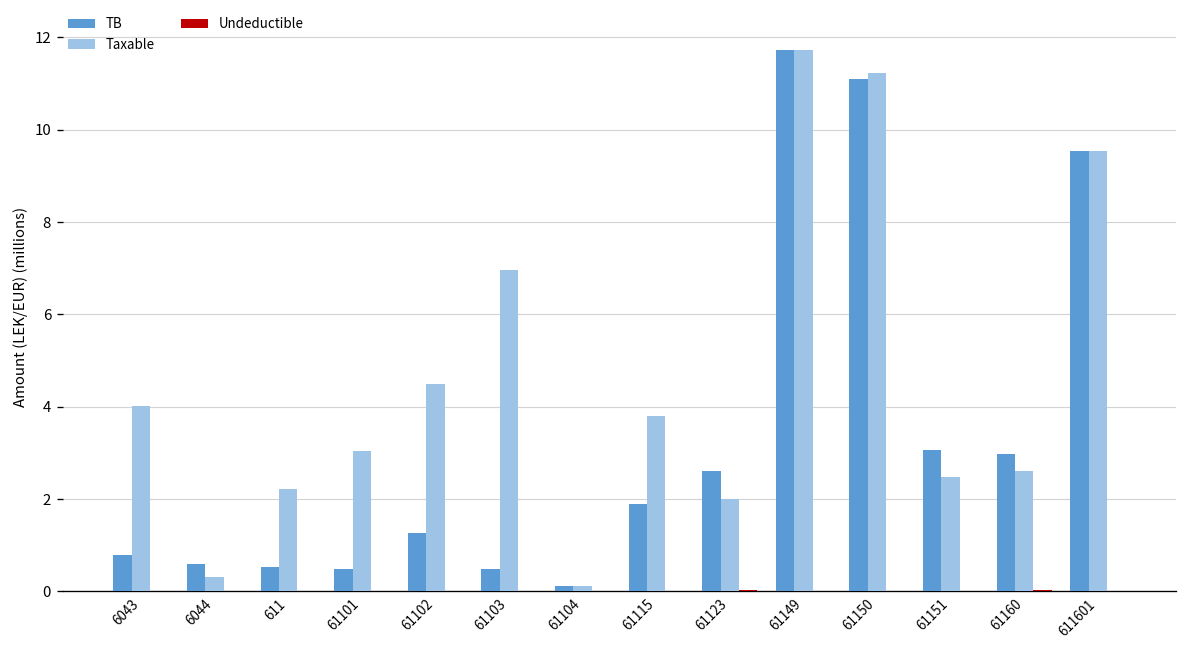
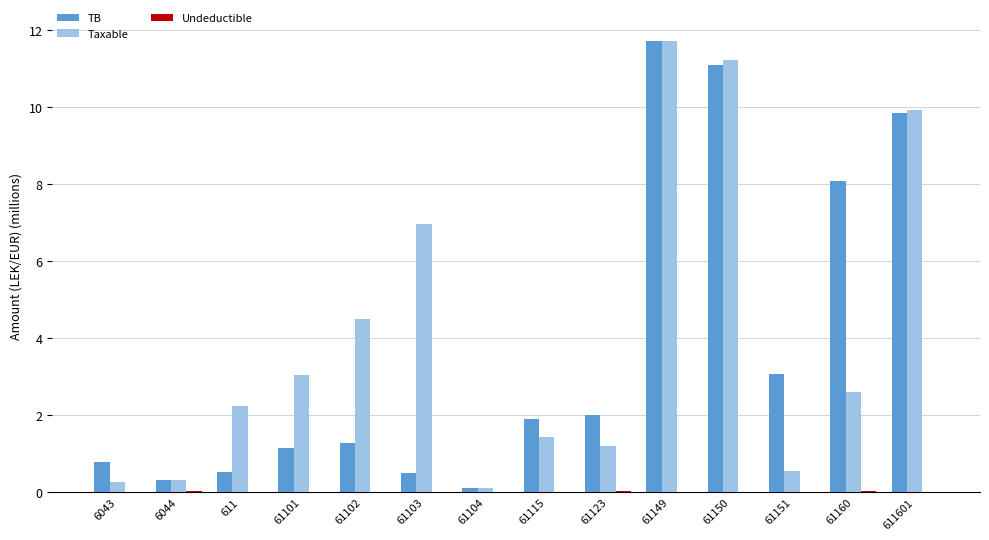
Taxable, 6043: 4.0 -> 0.3
TB, 6044: 0.6 -> 0.3
TB, 61101: 0.5 -> 1.1
Taxable, 61115: 3.8 -> 1.4
TB, 61123: 2.6 -> 2.0
Taxable, 61123: 2.0 -> 1.2
Taxable, 61151: 2.5 -> 0.5
TB, 61160: 3.0 -> 8.1
TB, 611601: 9.5 -> 9.8
Taxable, 611601: 9.5 -> 9.9
